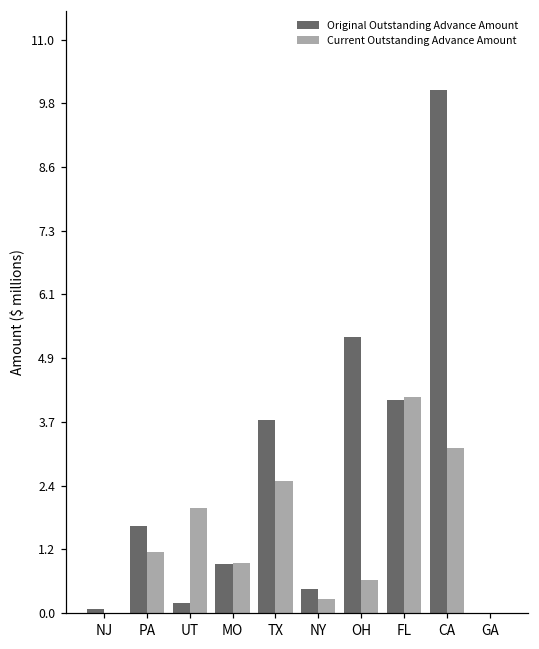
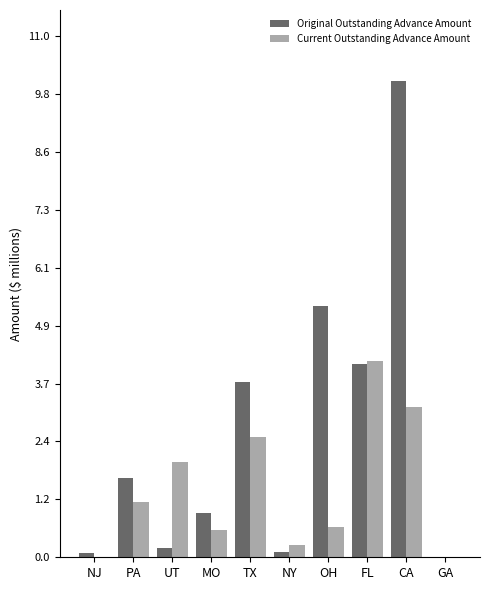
Current Outstanding Advance Amount, MO: 1.0 -> 0.6
Original Outstanding Advance Amount, NY: 0.5 -> 0.1
